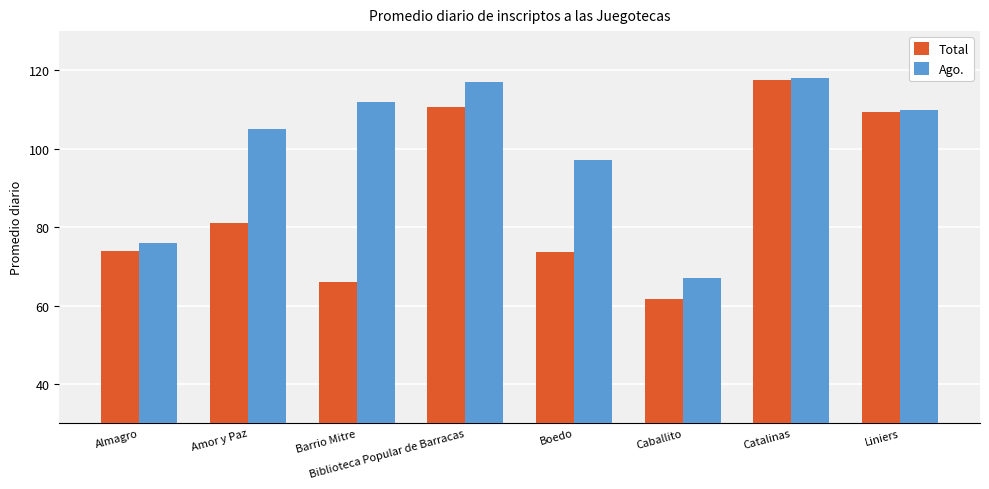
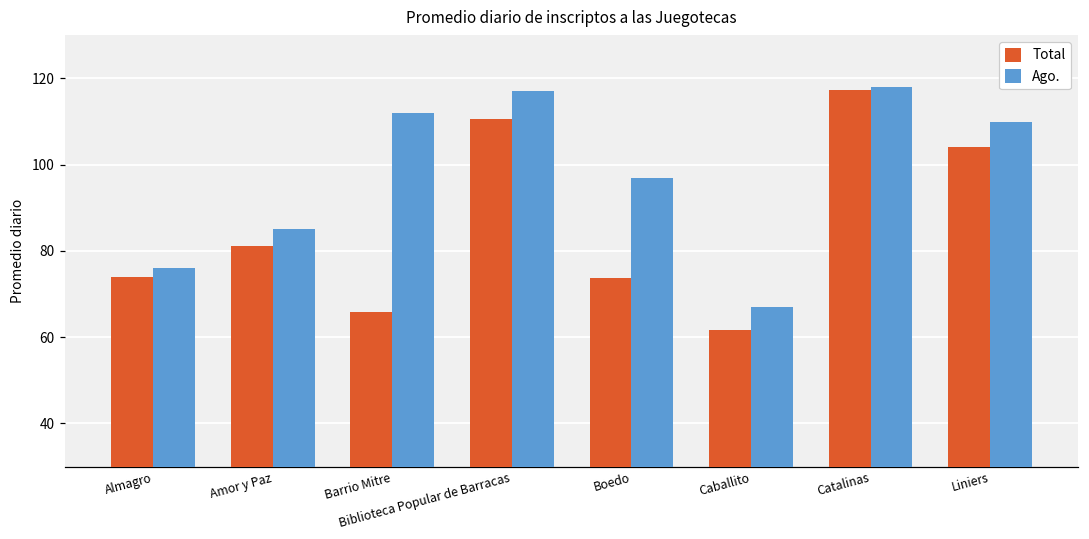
Ago., Amor y Paz: 105 -> 85
Total, Liniers: 109 -> 104
